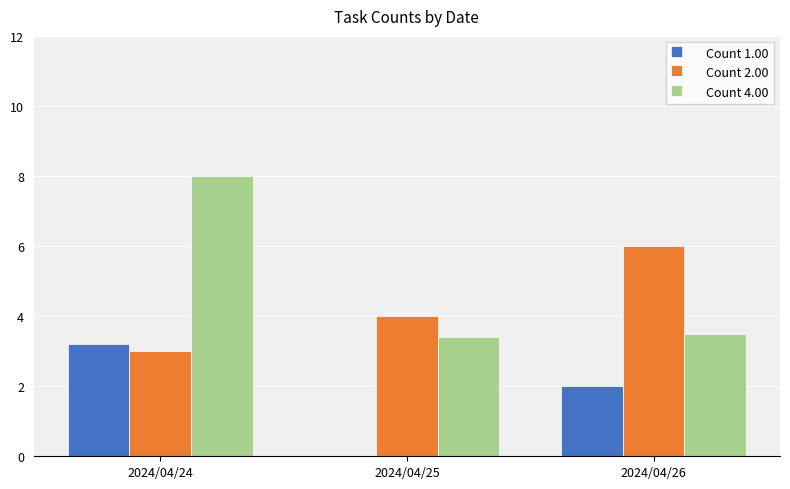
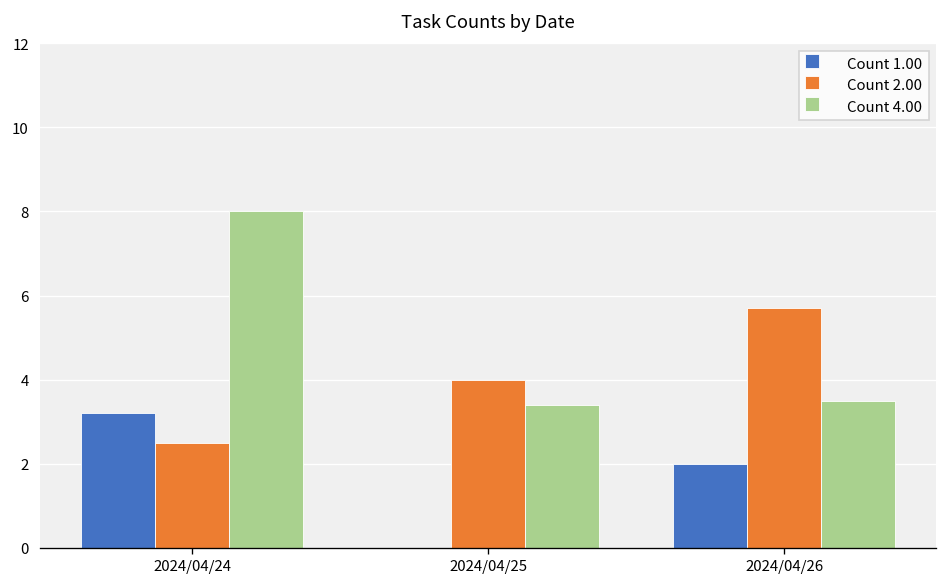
Count 2.00, 2024/04/24: 3.0 -> 2.5
Count 2.00, 2024/04/26: 6.0 -> 5.7
